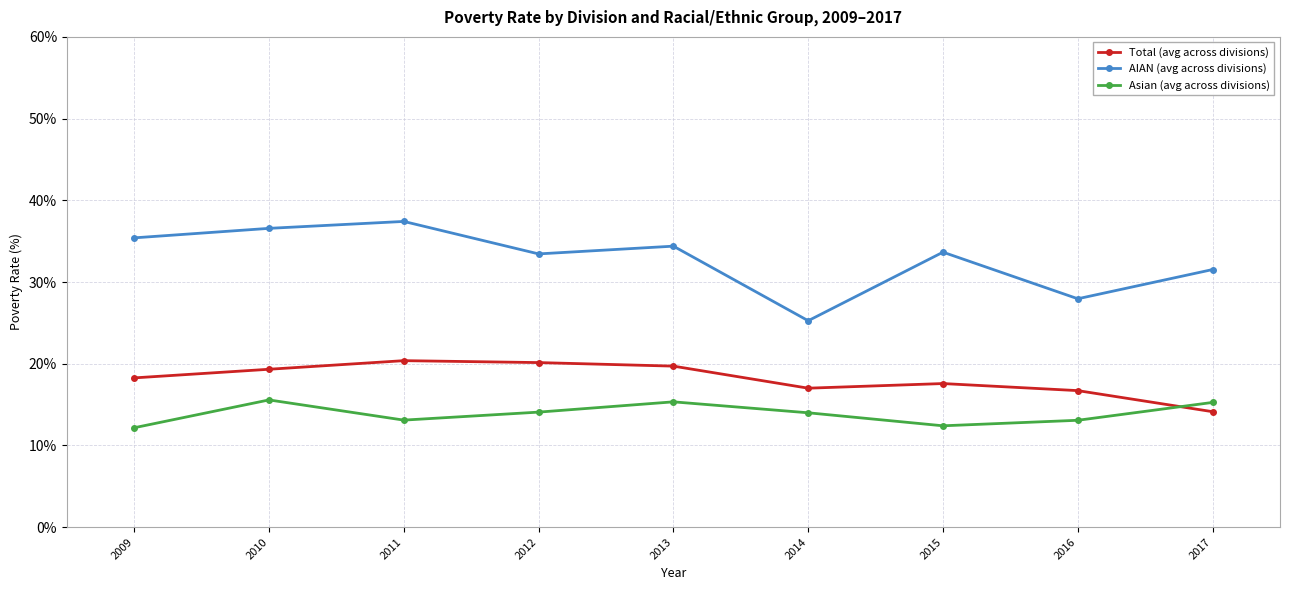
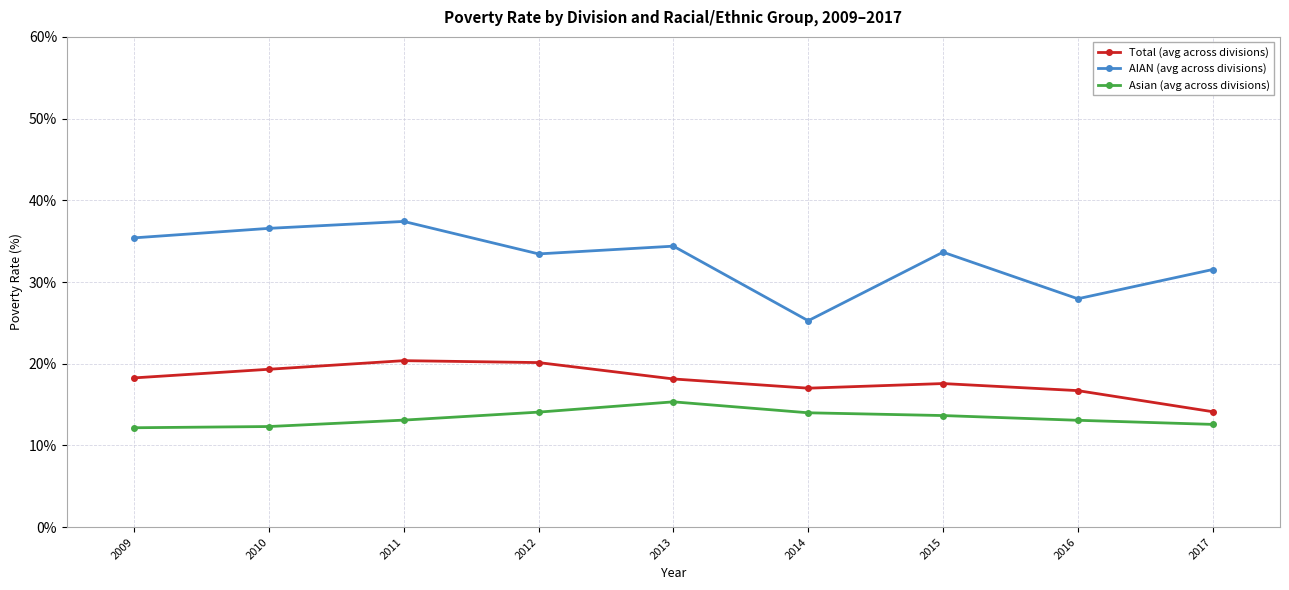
Asian (avg across divisions), 2010: 16% -> 12%
Total (avg across divisions), 2013: 20% -> 18%
Asian (avg across divisions), 2015: 12% -> 14%
Asian (avg across divisions), 2017: 15% -> 13%
